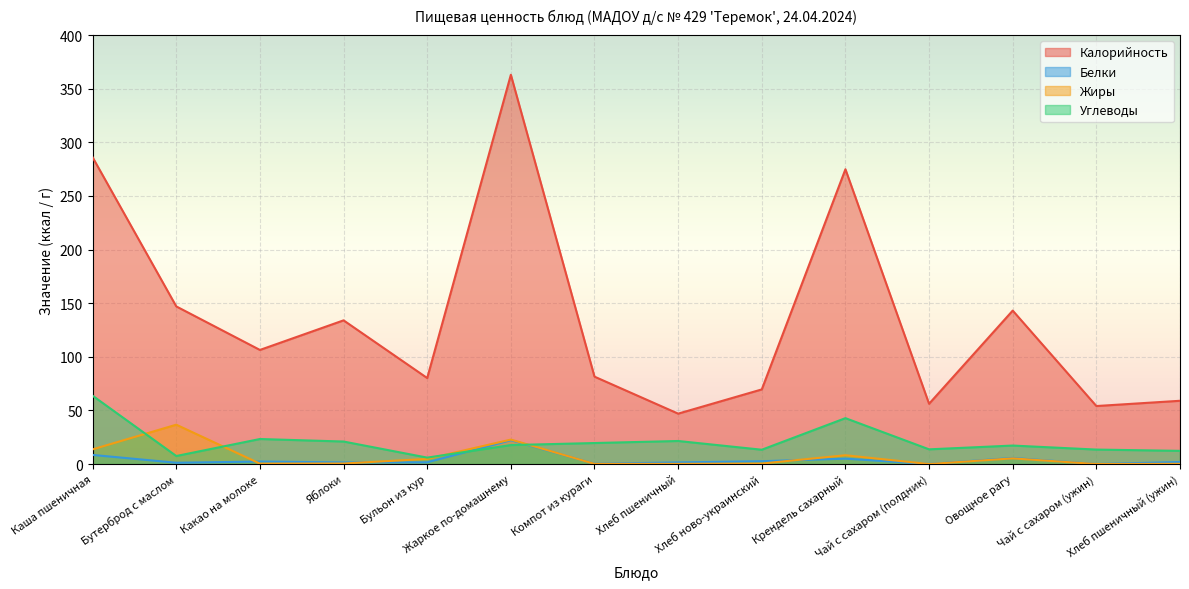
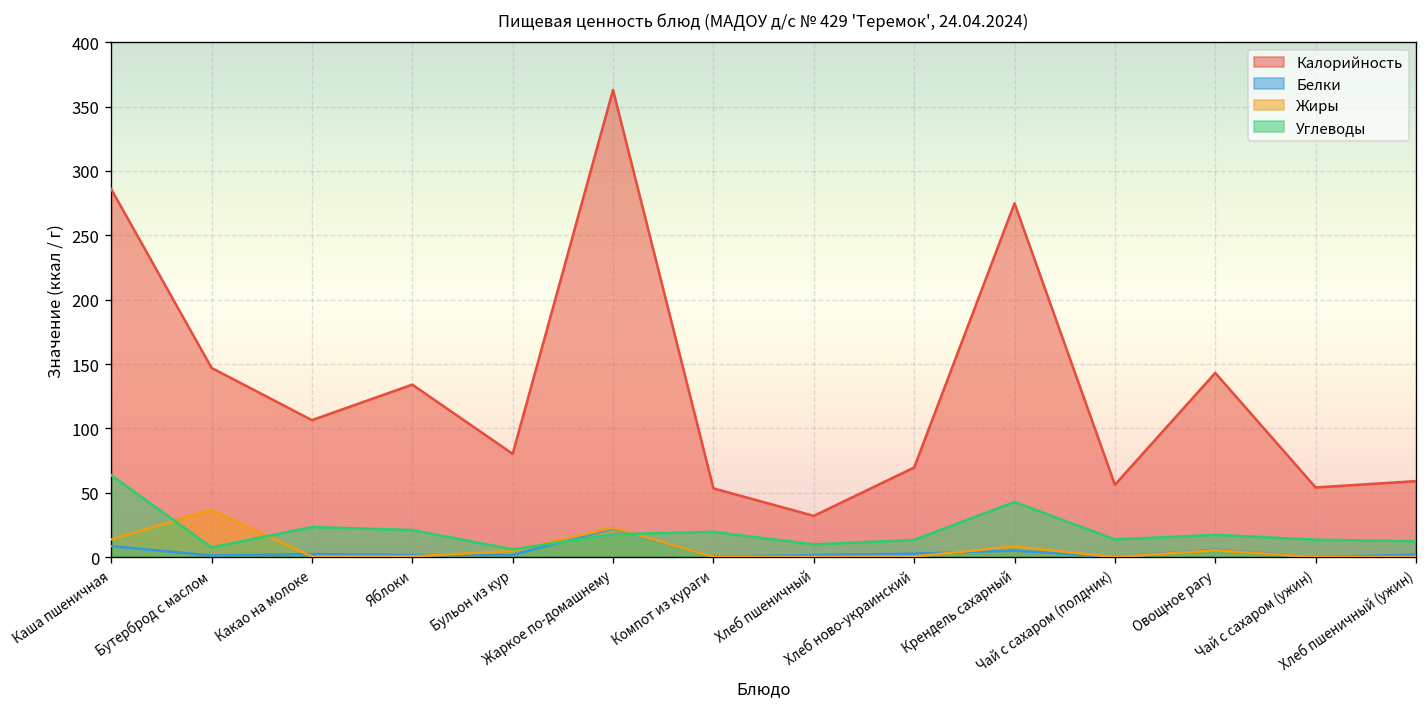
Калорийность, Компот из кураги: 82 -> 53
Калорийность, Хлеб пшеничный: 47 -> 32
Углеводы, Хлеб пшеничный: 22 -> 10
